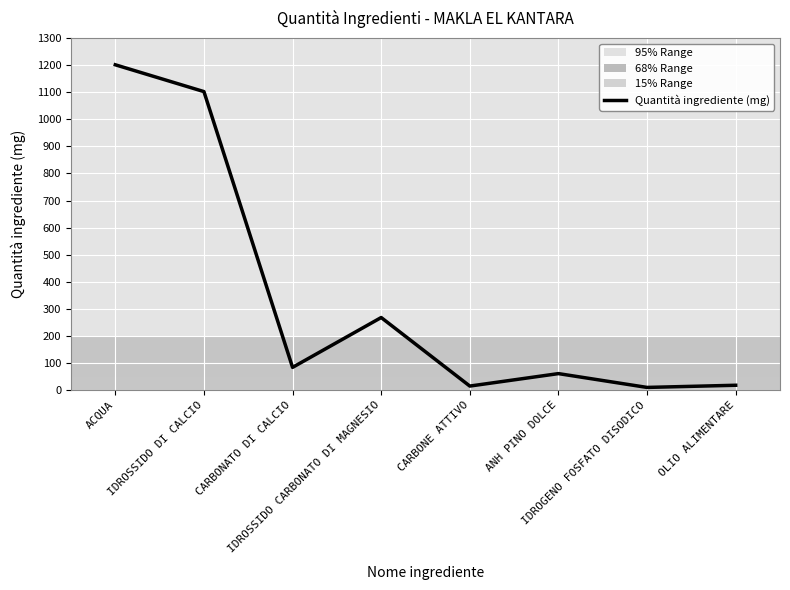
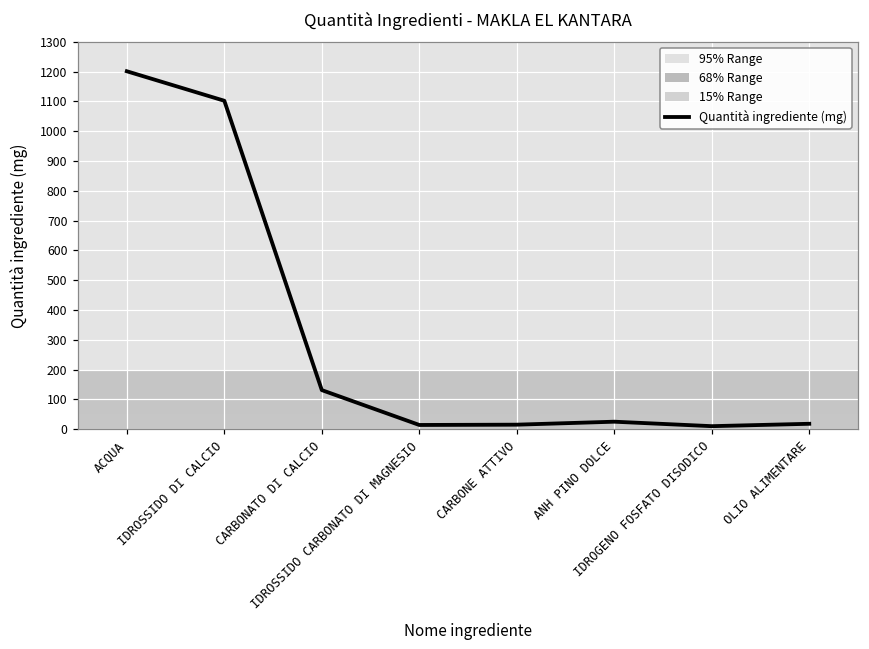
CARBONATO DI CALCIO: 80 -> 130
IDROSSIDO CARBONATO DI MAGNESIO: 270 -> 10
ANH PINO DOLCE: 60 -> 30
